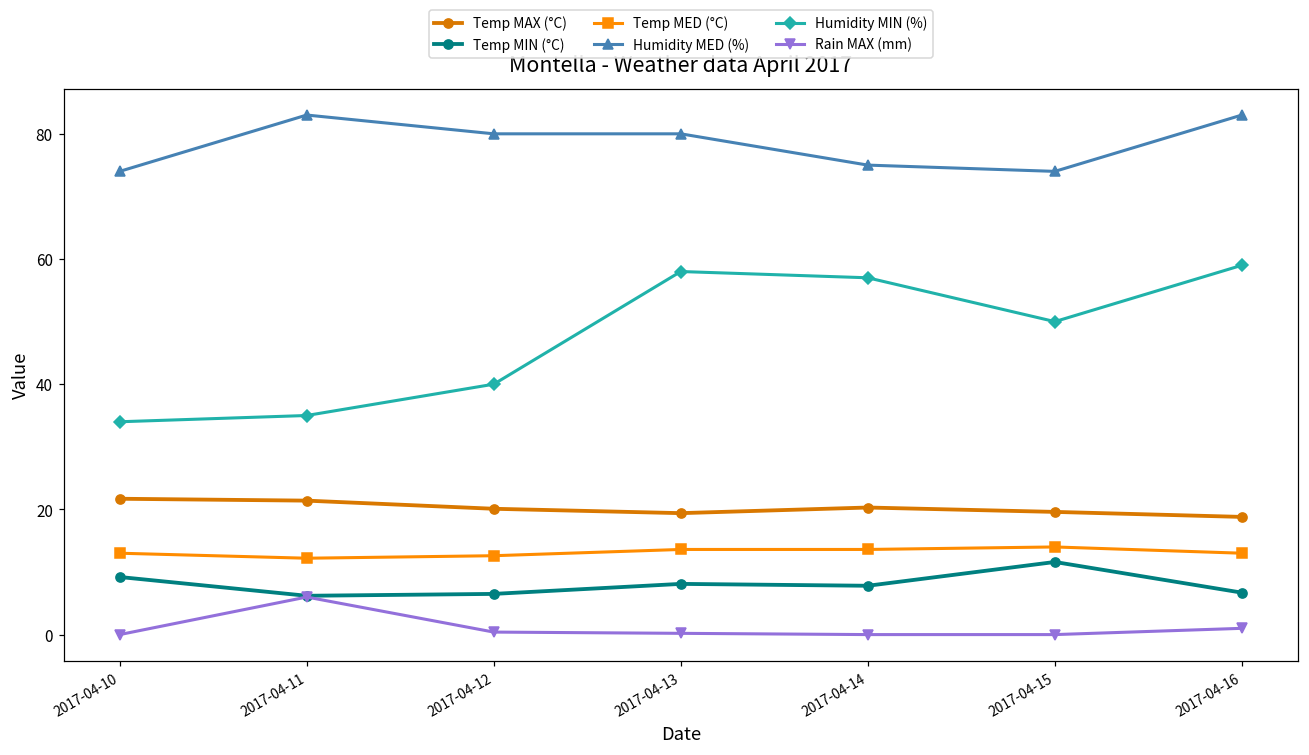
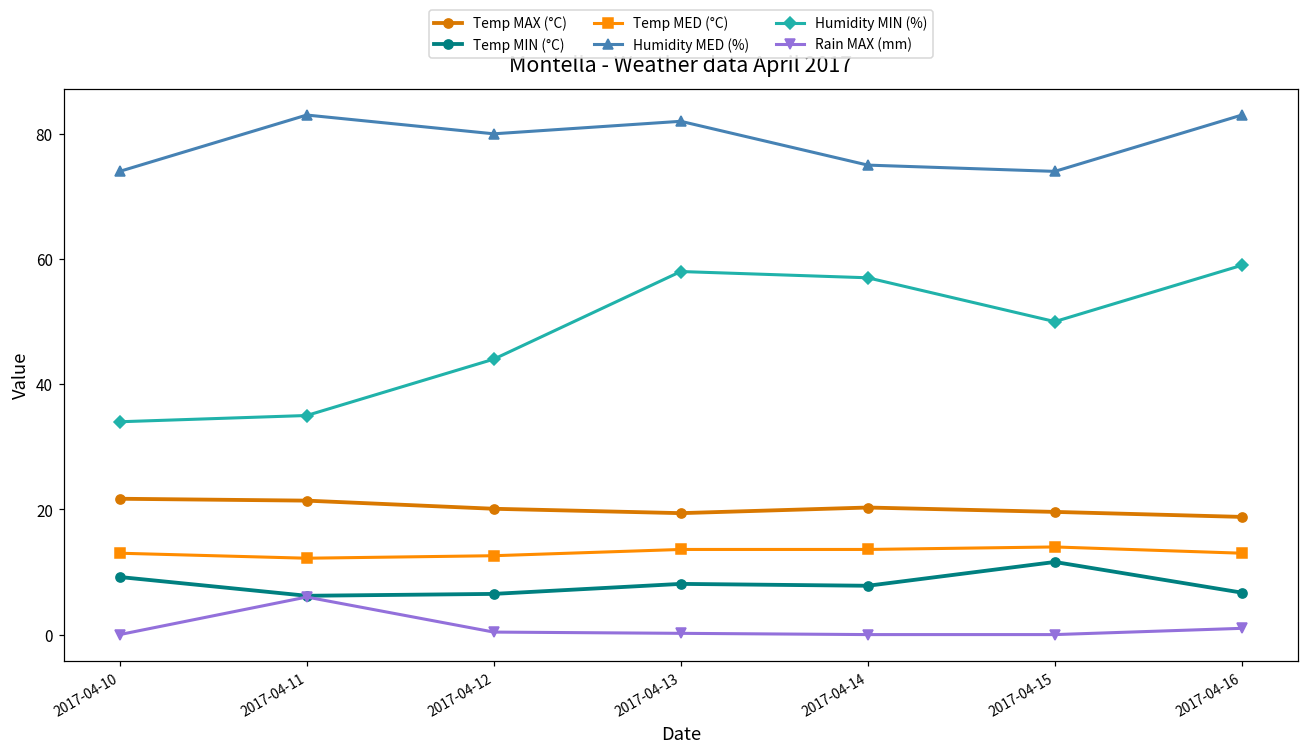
Humidity MIN (%), 2017-04-12: 40 -> 44
Humidity MED (%), 2017-04-13: 80 -> 82
